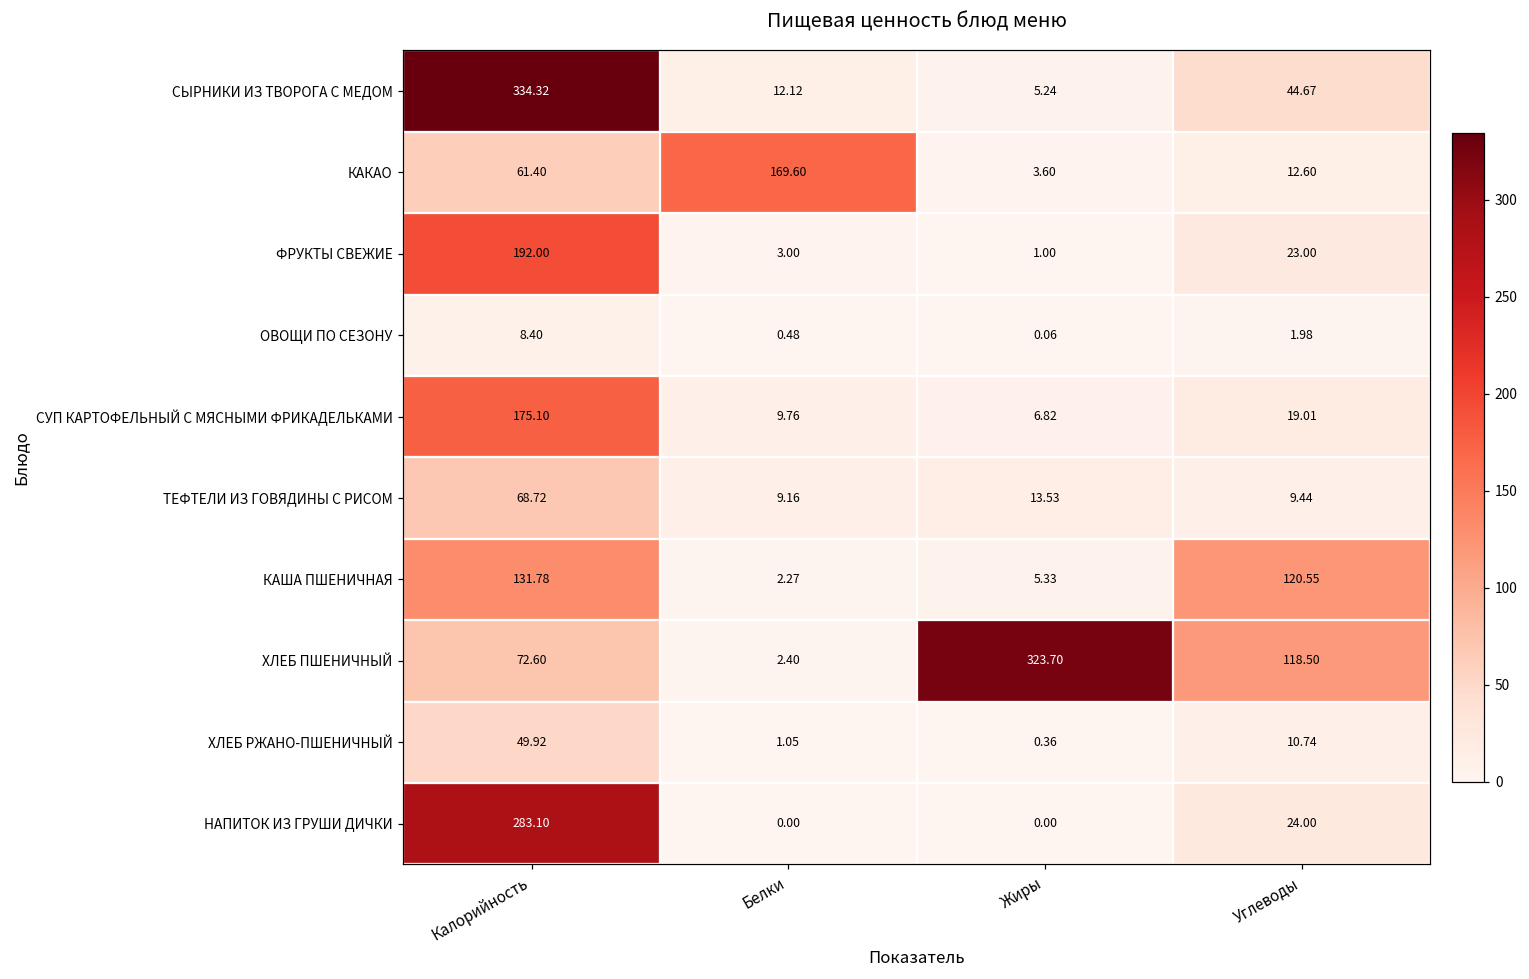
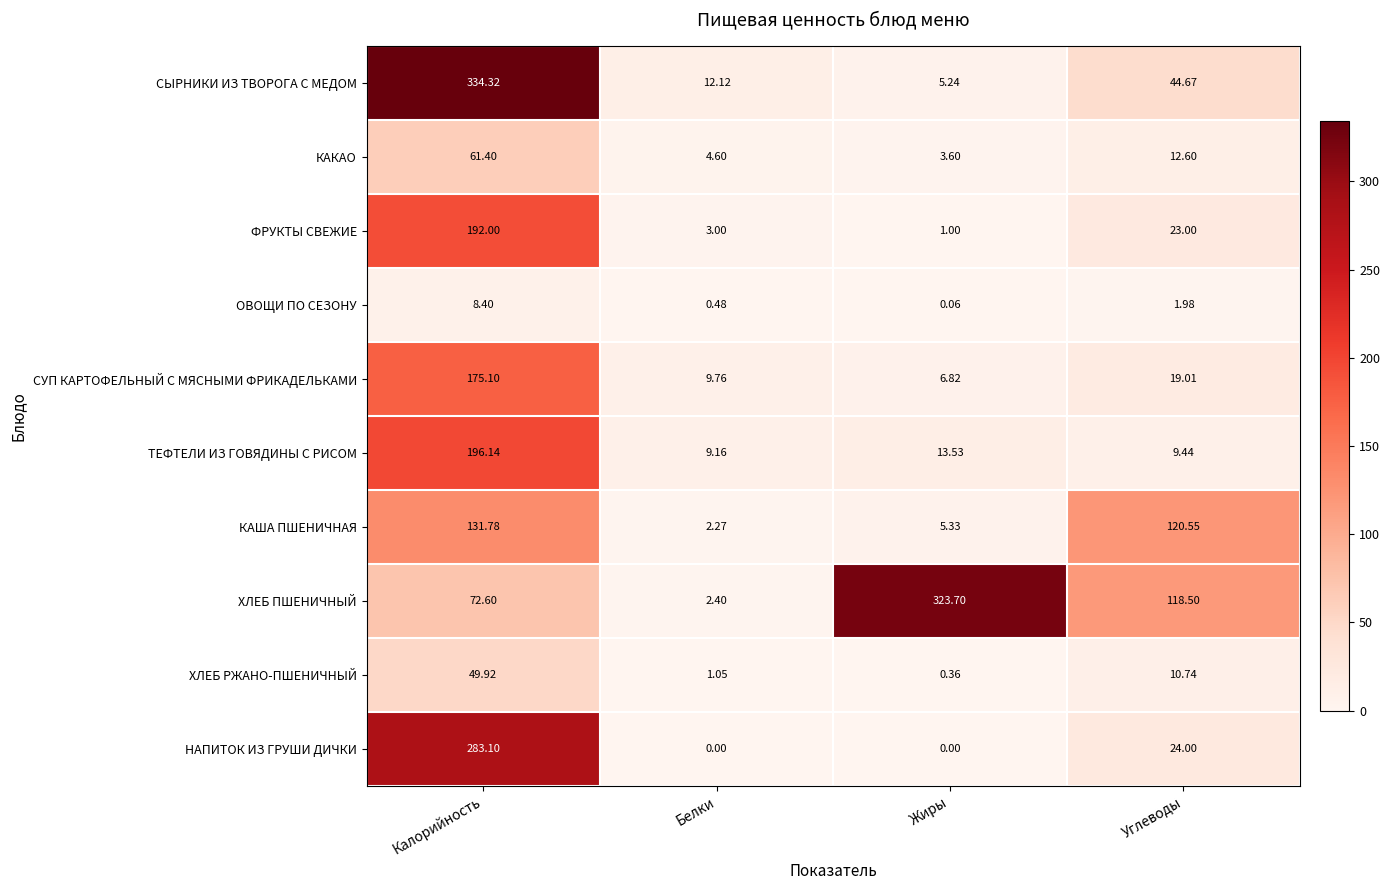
КАКАО, Белки: 169.60 -> 4.60
ТЕФТЕЛИ ИЗ ГОВЯДИНЫ С РИСОМ, Калорийность: 68.72 -> 196.14
